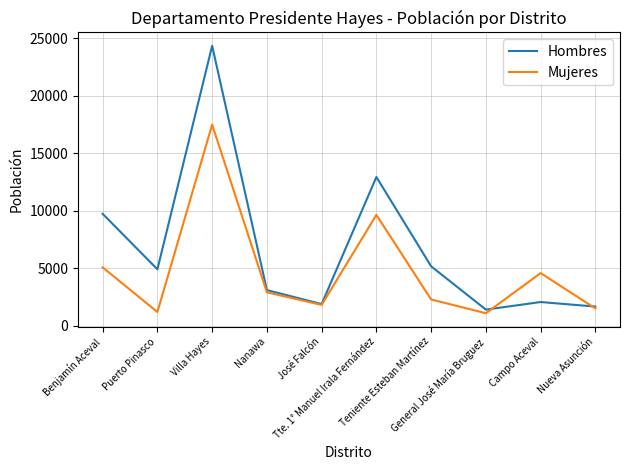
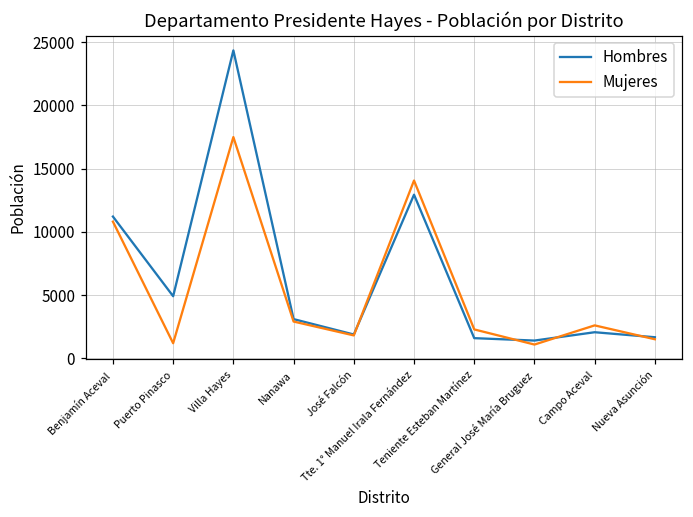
Hombres, Benjamín Aceval: 9700 -> 11200
Mujeres, Benjamín Aceval: 5100 -> 10800
Mujeres, Tte. 1° Manuel Irala Fernández: 9600 -> 14100
Hombres, Teniente Esteban Martínez: 5200 -> 1600
Mujeres, Campo Aceval: 4600 -> 2600
